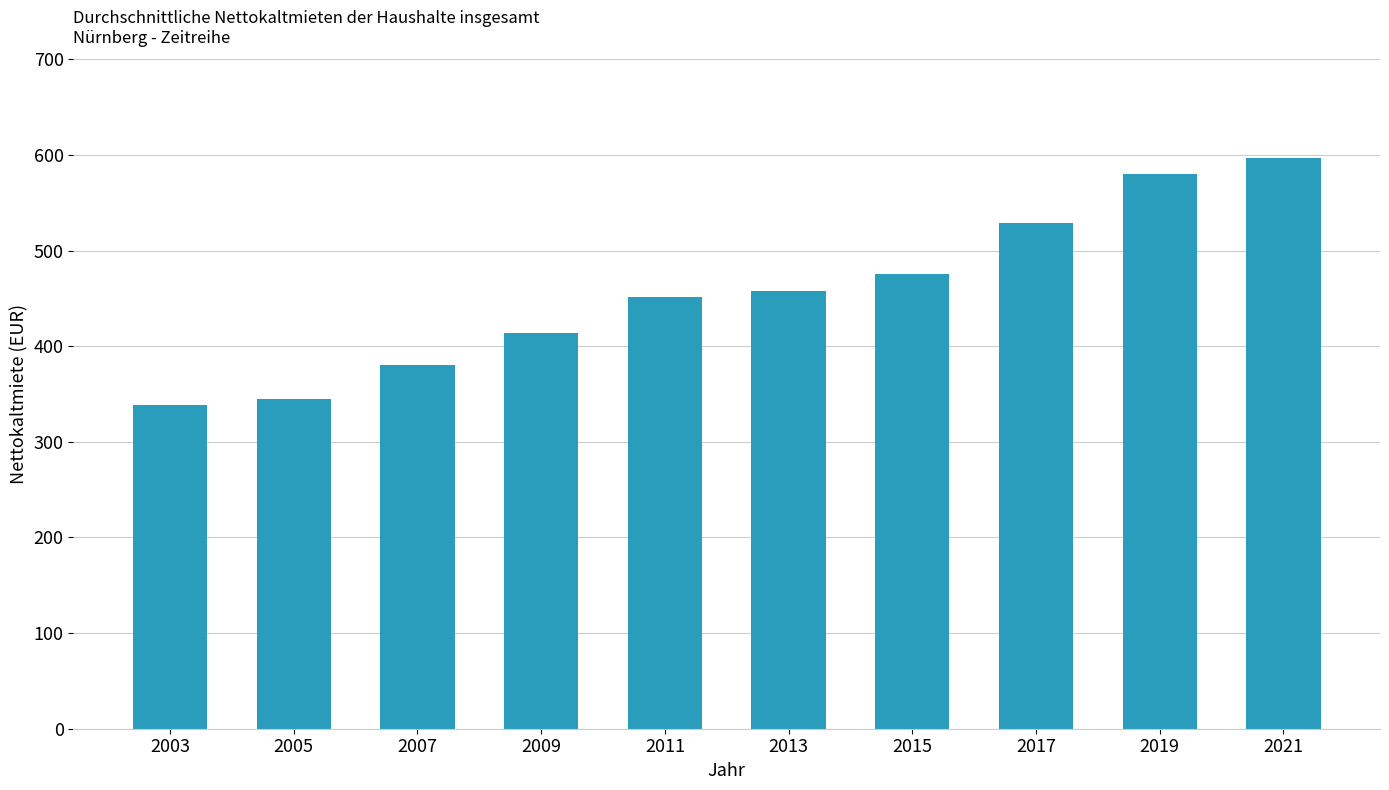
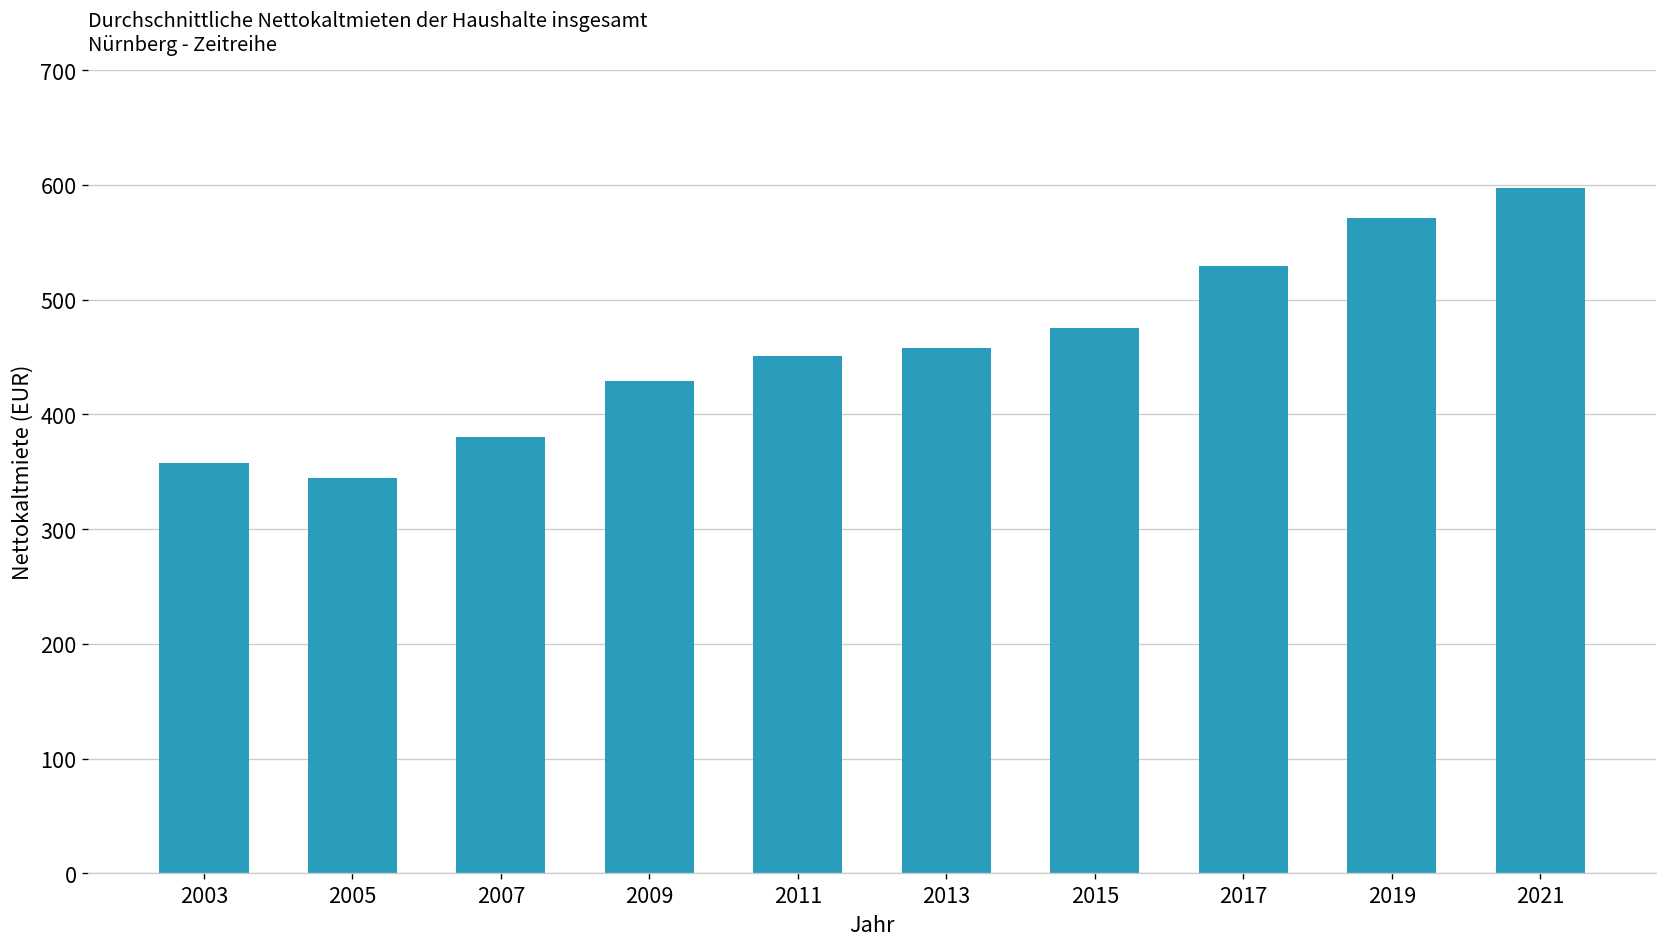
2003: 340 -> 360
2009: 410 -> 430
2019: 580 -> 570
